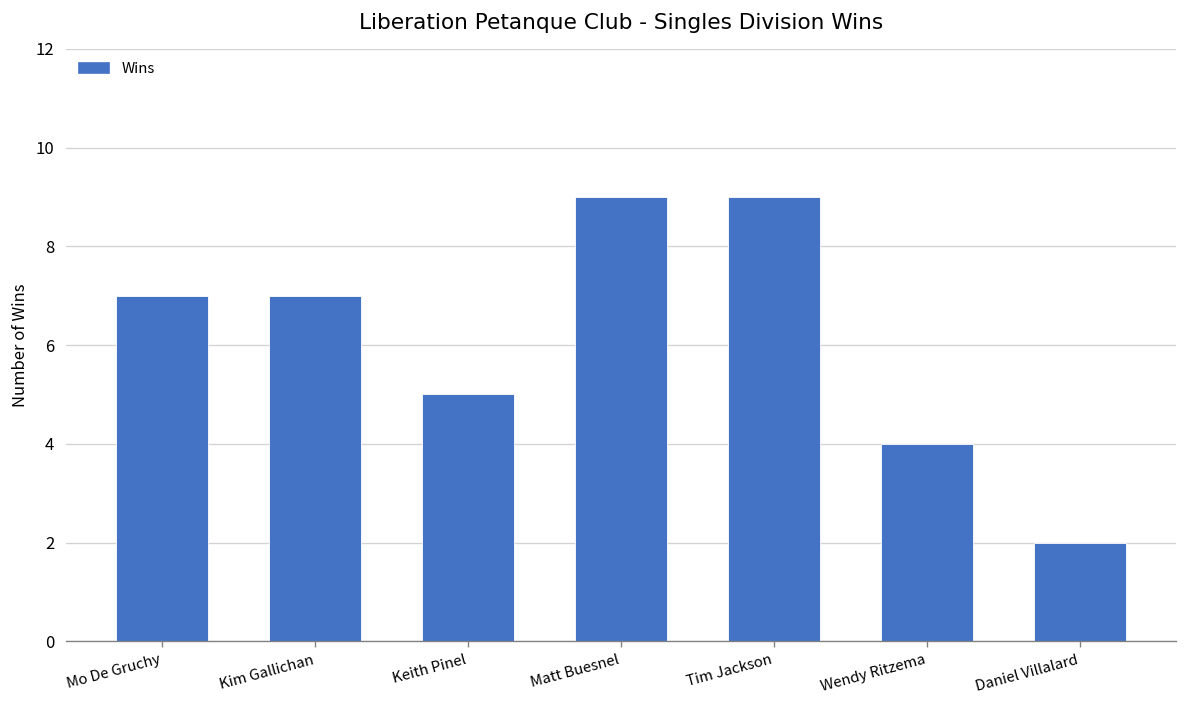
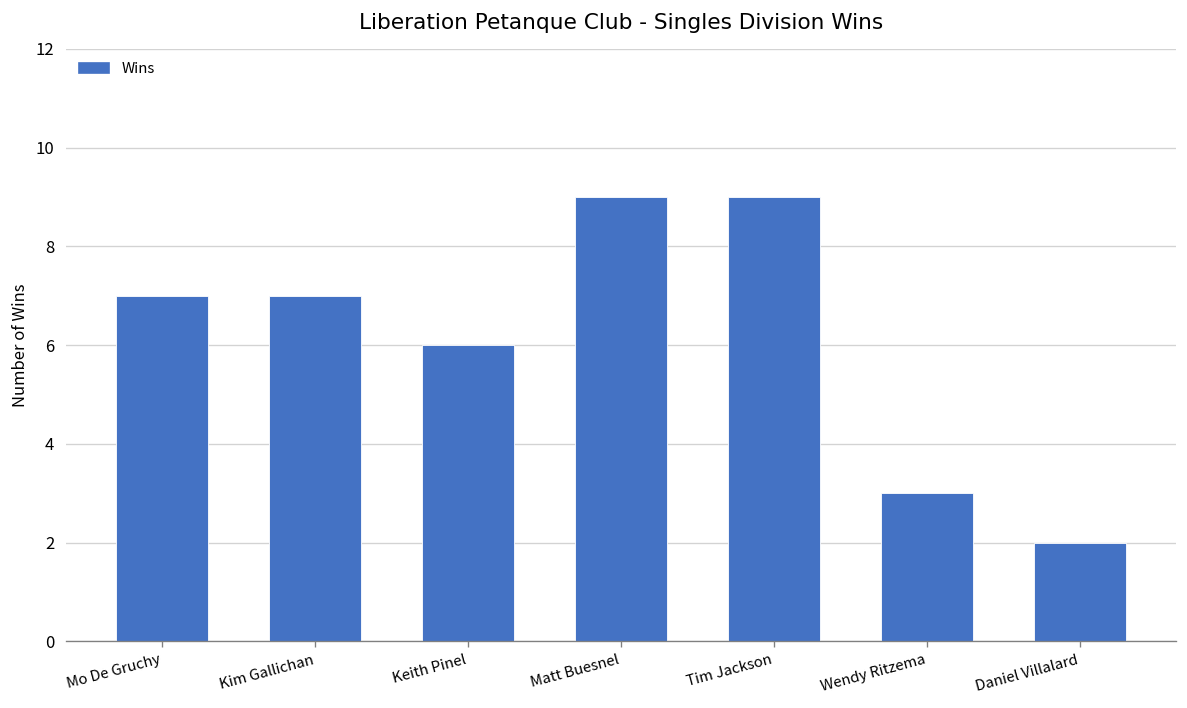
Keith Pinel: 5 -> 6
Wendy Ritzema: 4 -> 3
